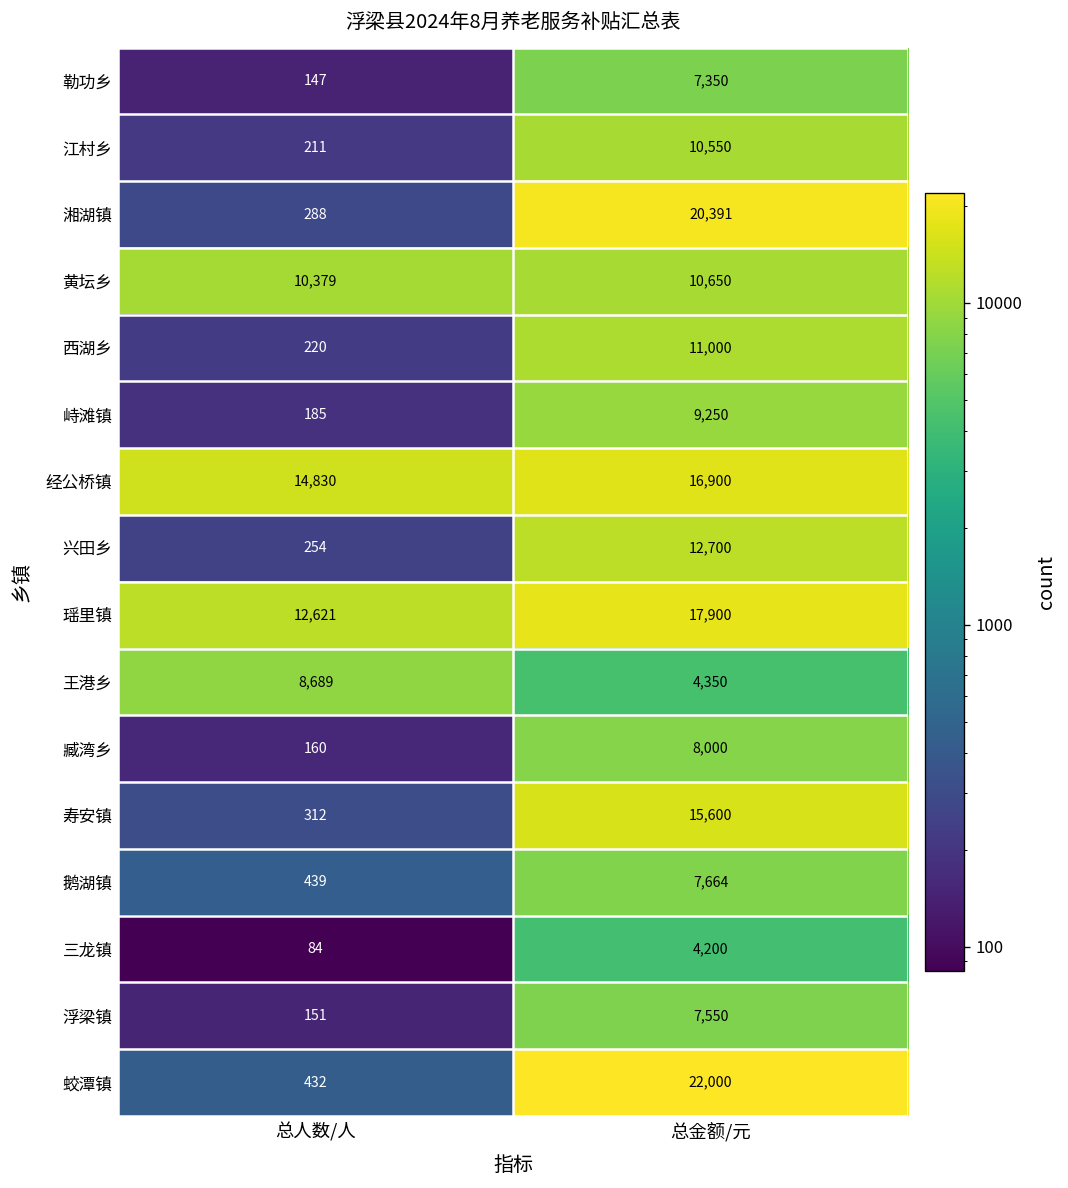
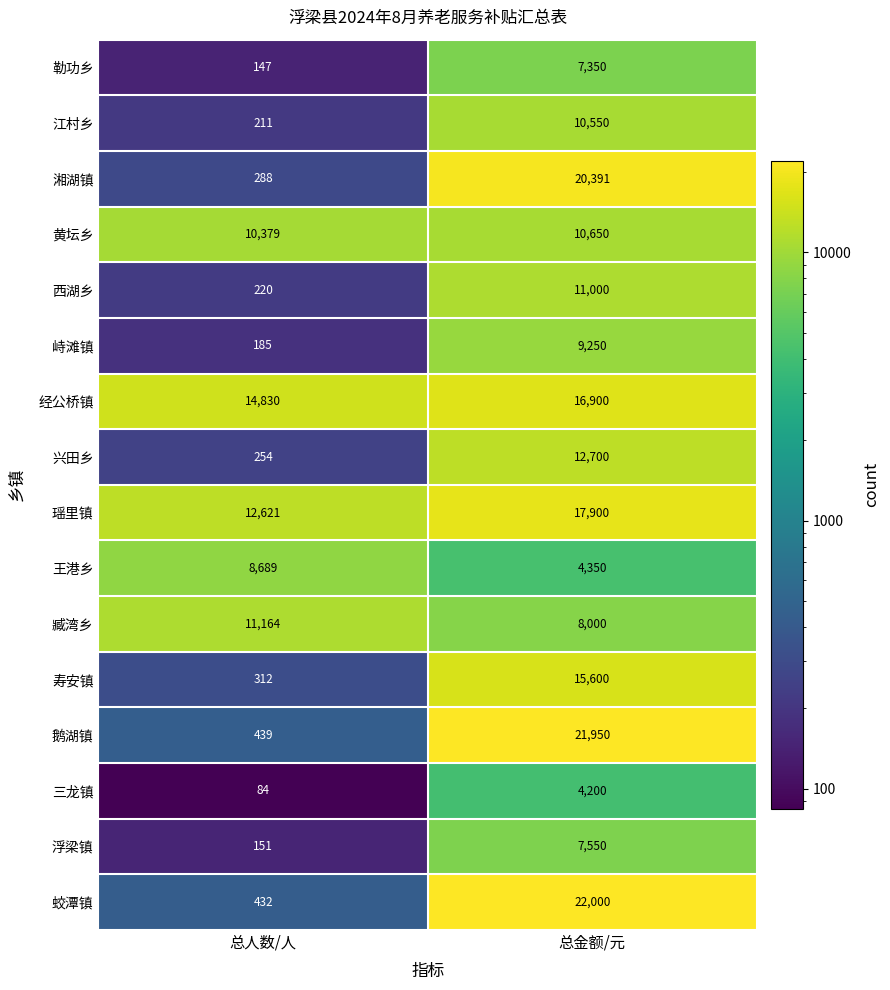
臧湾乡, 总人数/人: 160 -> 11,164
鹅湖镇, 总金额/元: 7,664 -> 21,950
